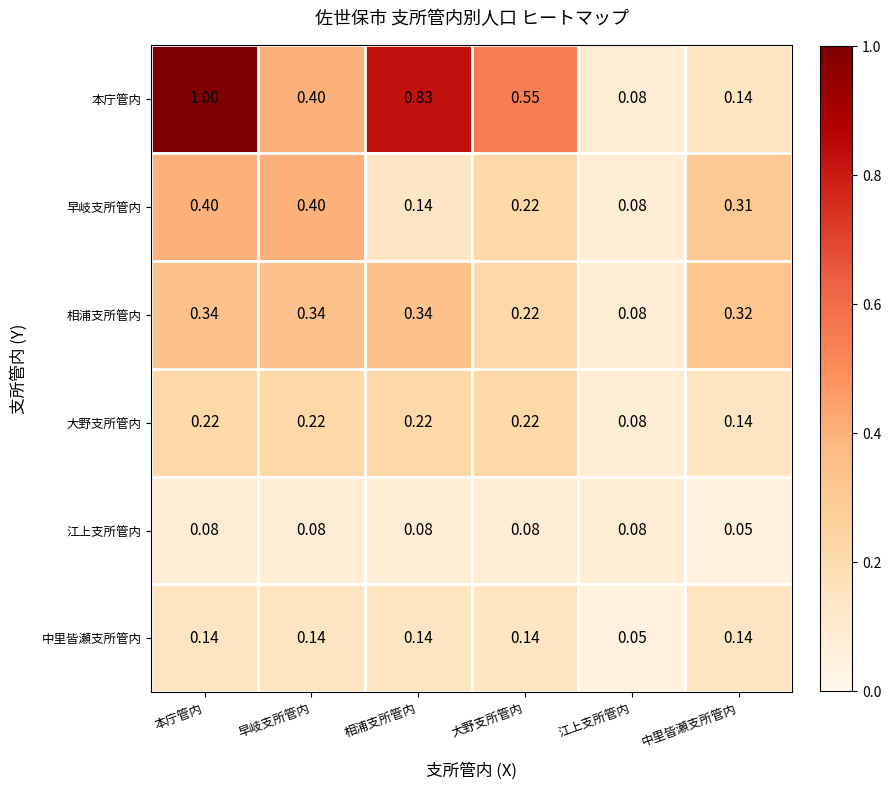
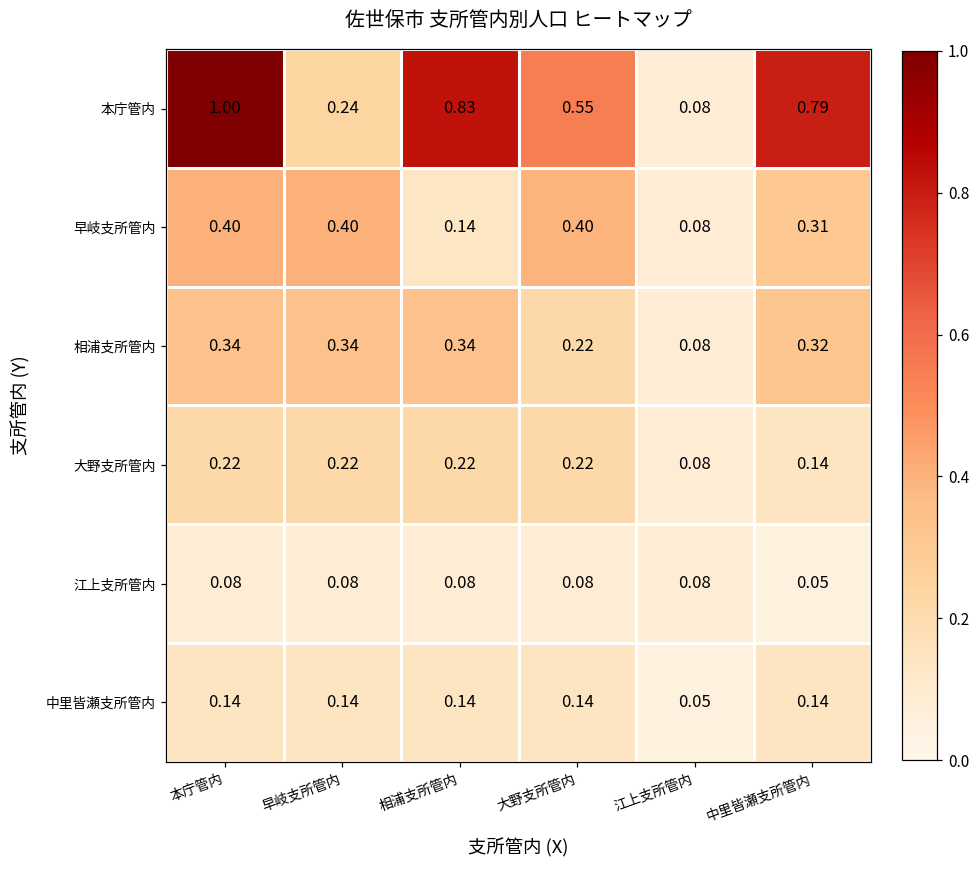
本庁管内, 早岐支所管内: 0.40 -> 0.24
本庁管内, 中里皆瀬支所管内: 0.14 -> 0.79
早岐支所管内, 大野支所管内: 0.22 -> 0.40
